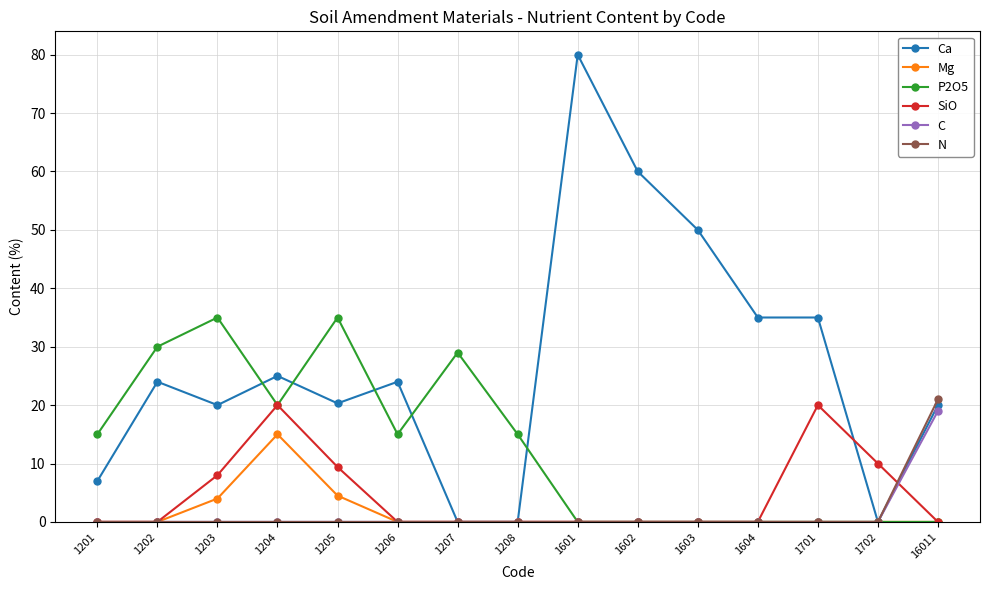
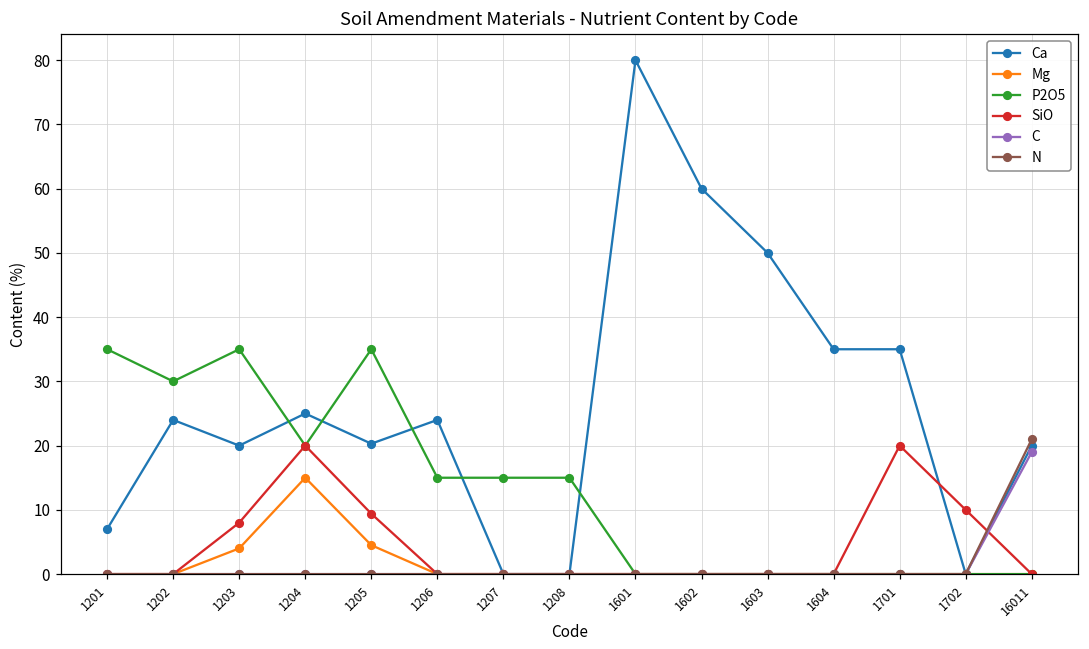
P2O5, 1201: 15 -> 35
P2O5, 1207: 29 -> 15
